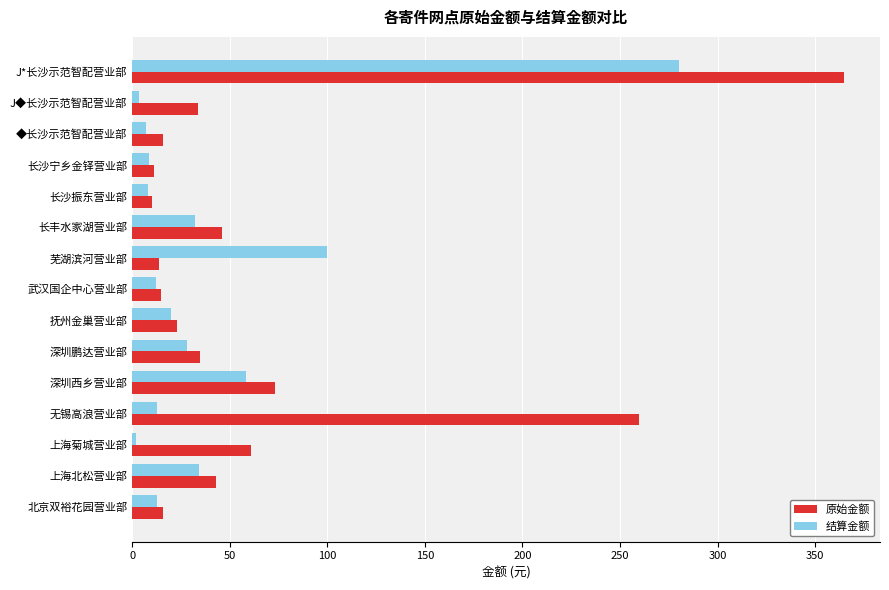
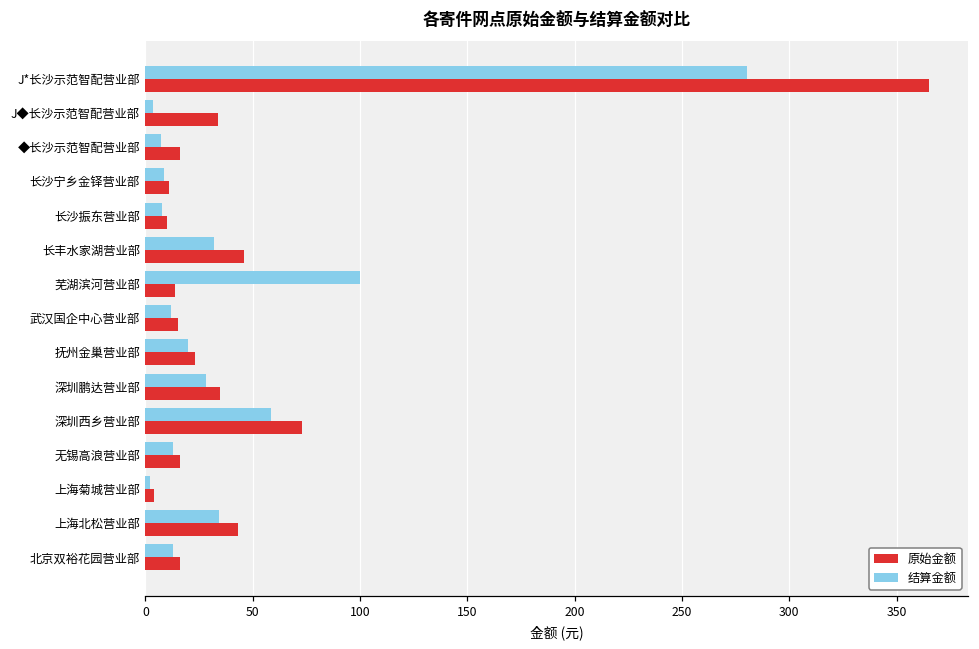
原始金额, 无锡高浪营业部: 260 -> 16
原始金额, 上海菊城营业部: 61 -> 4
